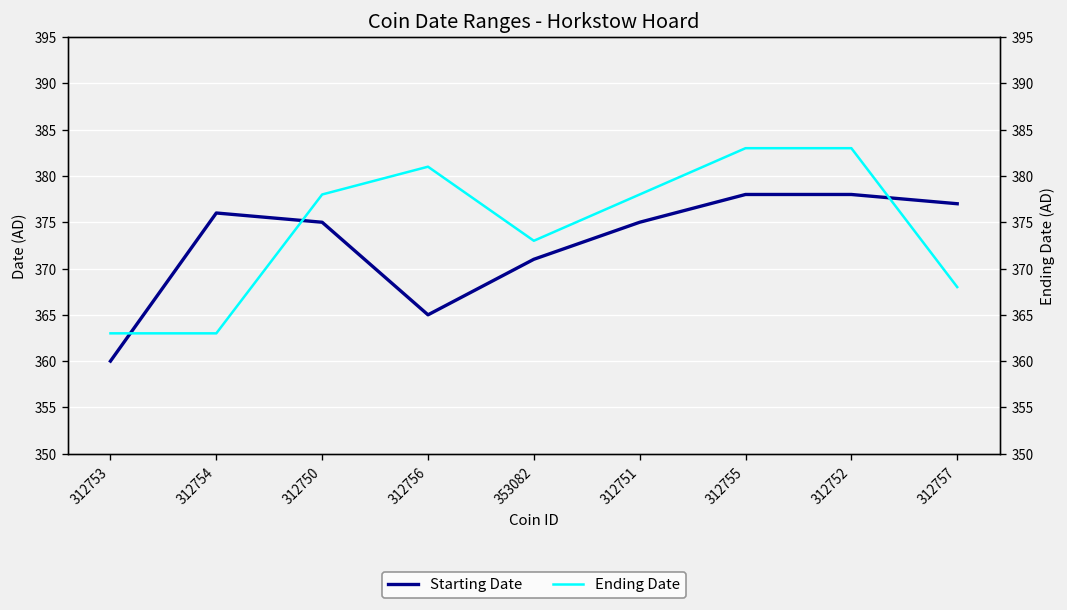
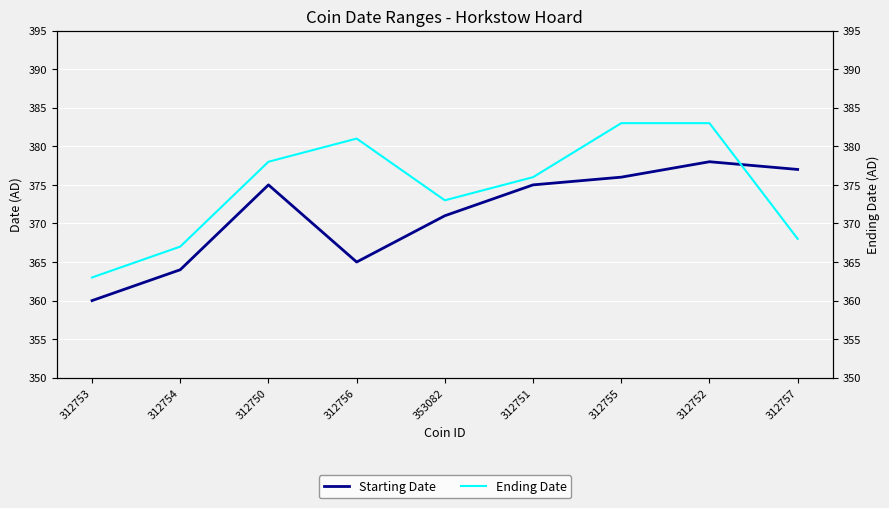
Starting Date, 312754: 376 -> 364
Ending Date, 312754: 363 -> 367
Ending Date, 312751: 378 -> 376
Starting Date, 312755: 378 -> 376
